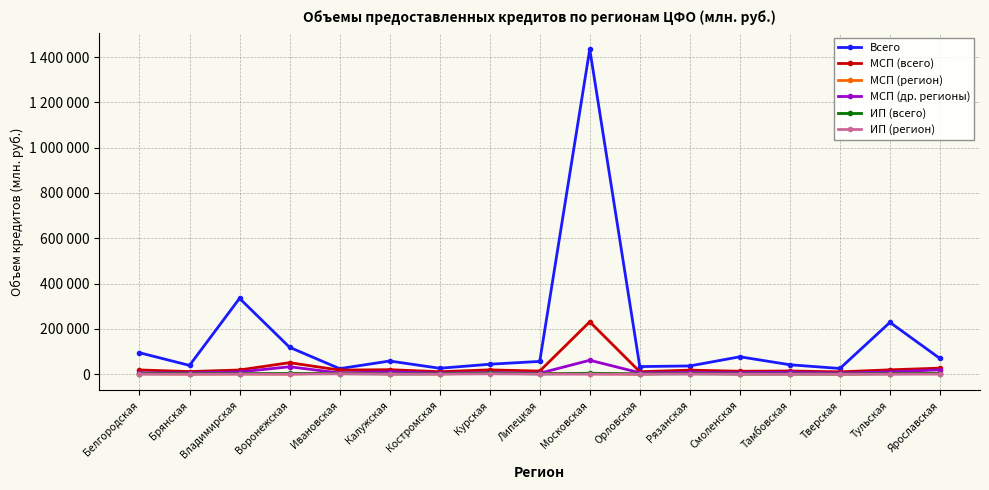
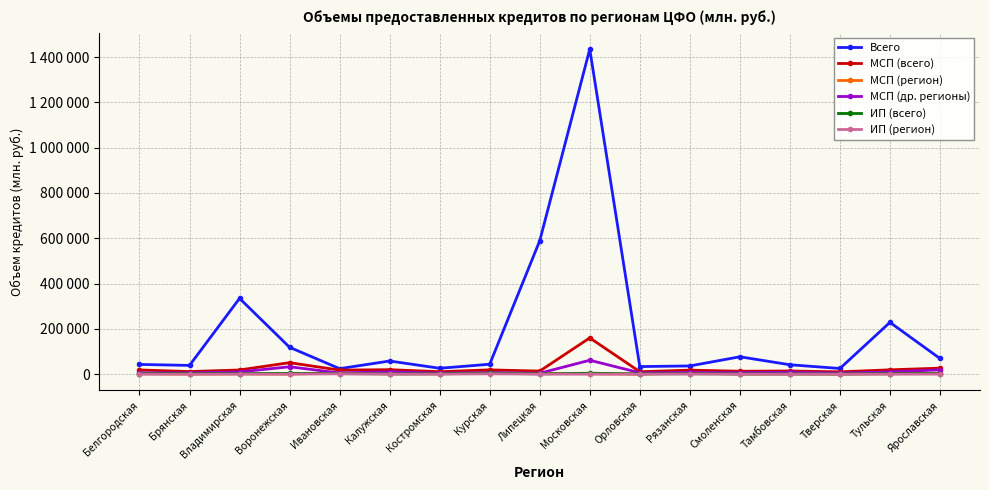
Всего, Белгородская: 90000 -> 40000
Всего, Липецкая: 60000 -> 590000
МСП (всего), Московская: 230000 -> 160000
